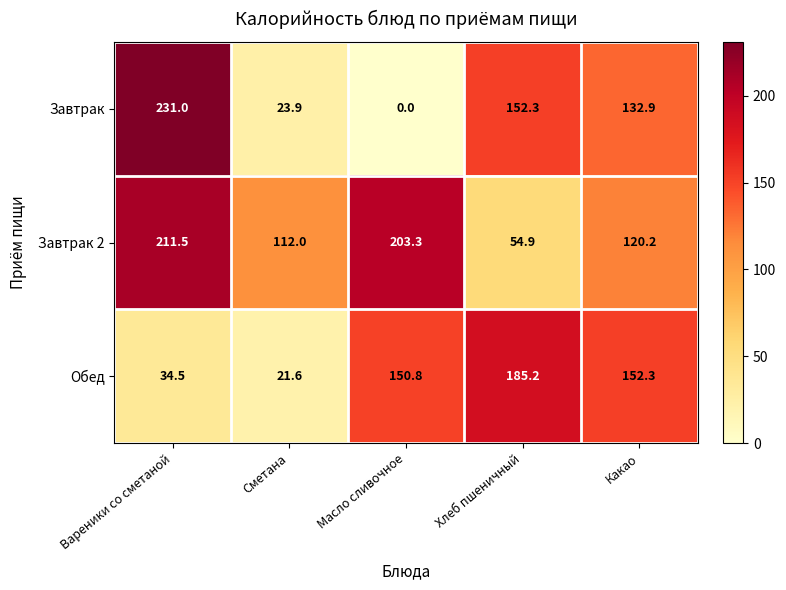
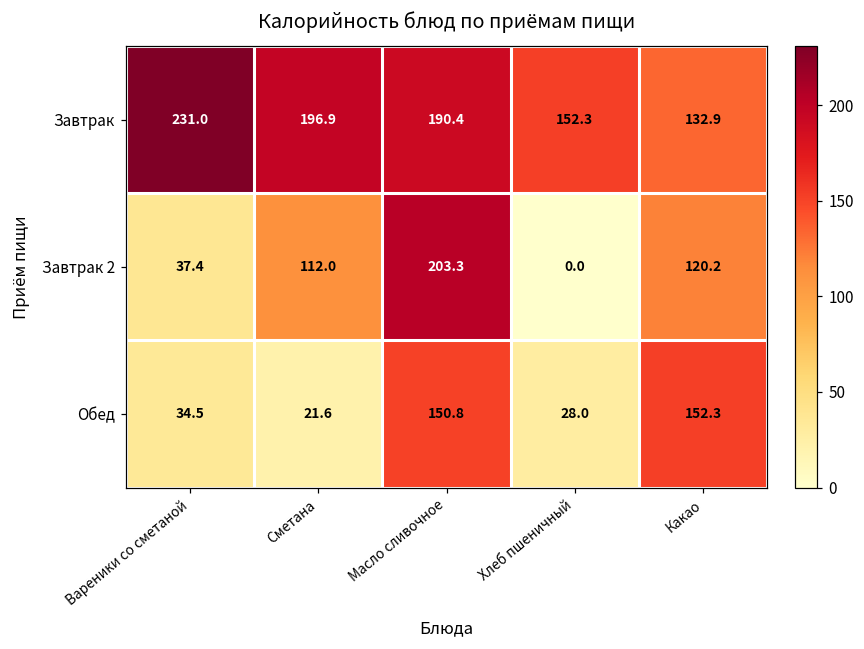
Завтрак, Сметана: 23.9 -> 196.9
Завтрак, Масло сливочное: 0.0 -> 190.4
Завтрак 2, Вареники со сметаной: 211.5 -> 37.4
Завтрак 2, Хлеб пшеничный: 54.9 -> 0.0
Обед, Хлеб пшеничный: 185.2 -> 28.0
